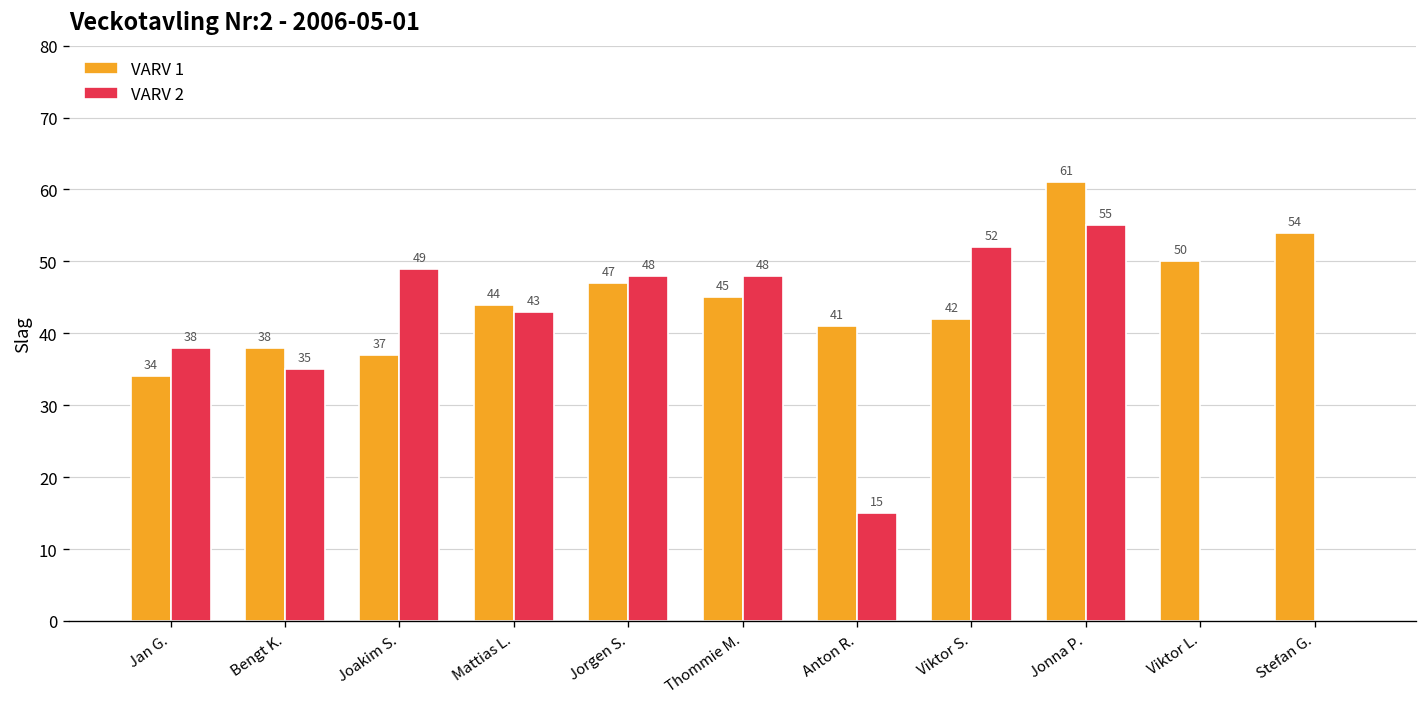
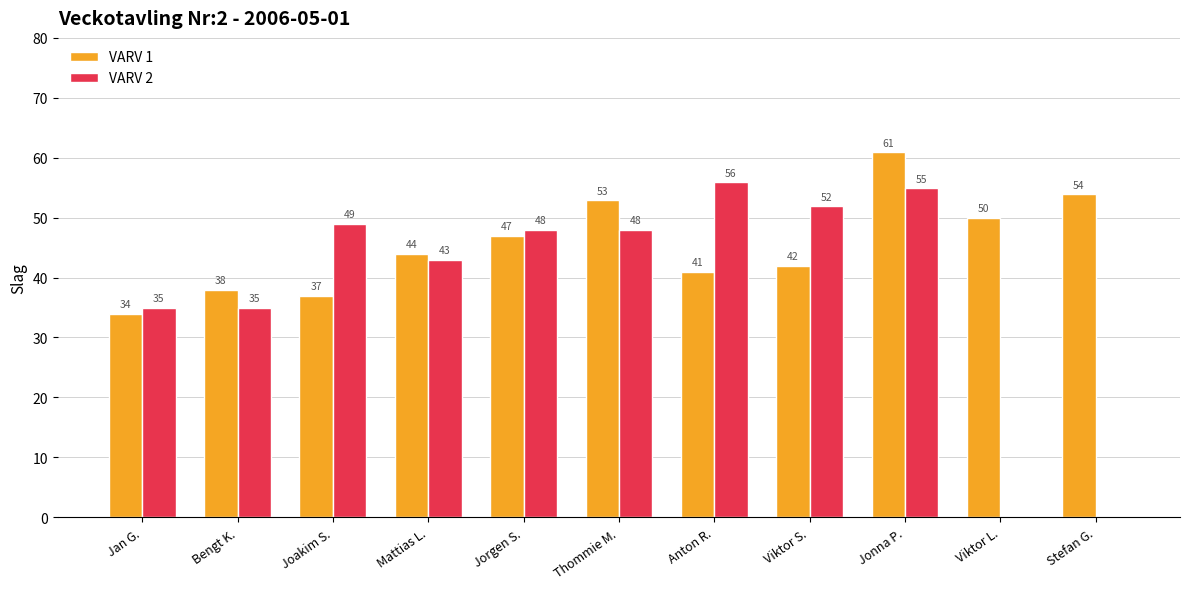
VARV 2, Jan G.: 38 -> 35
VARV 1, Thommie M.: 45 -> 53
VARV 2, Anton R.: 15 -> 56
